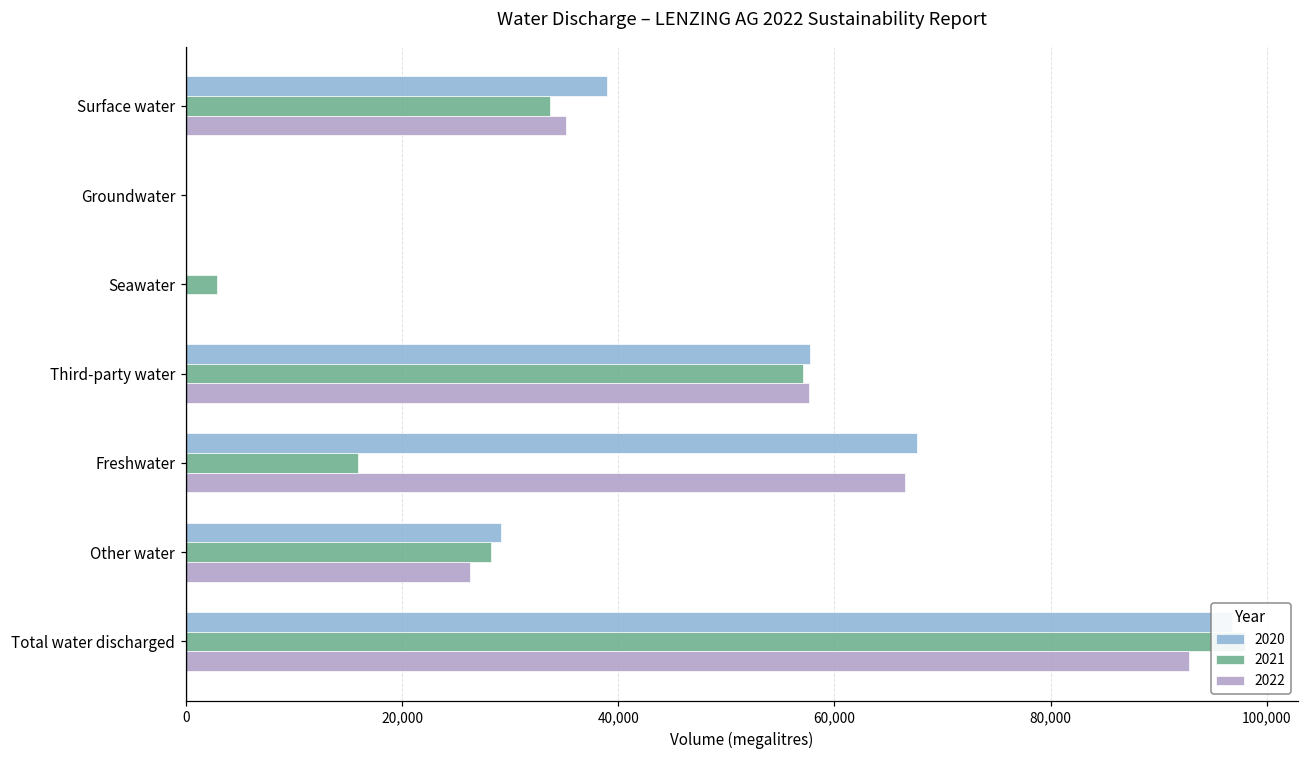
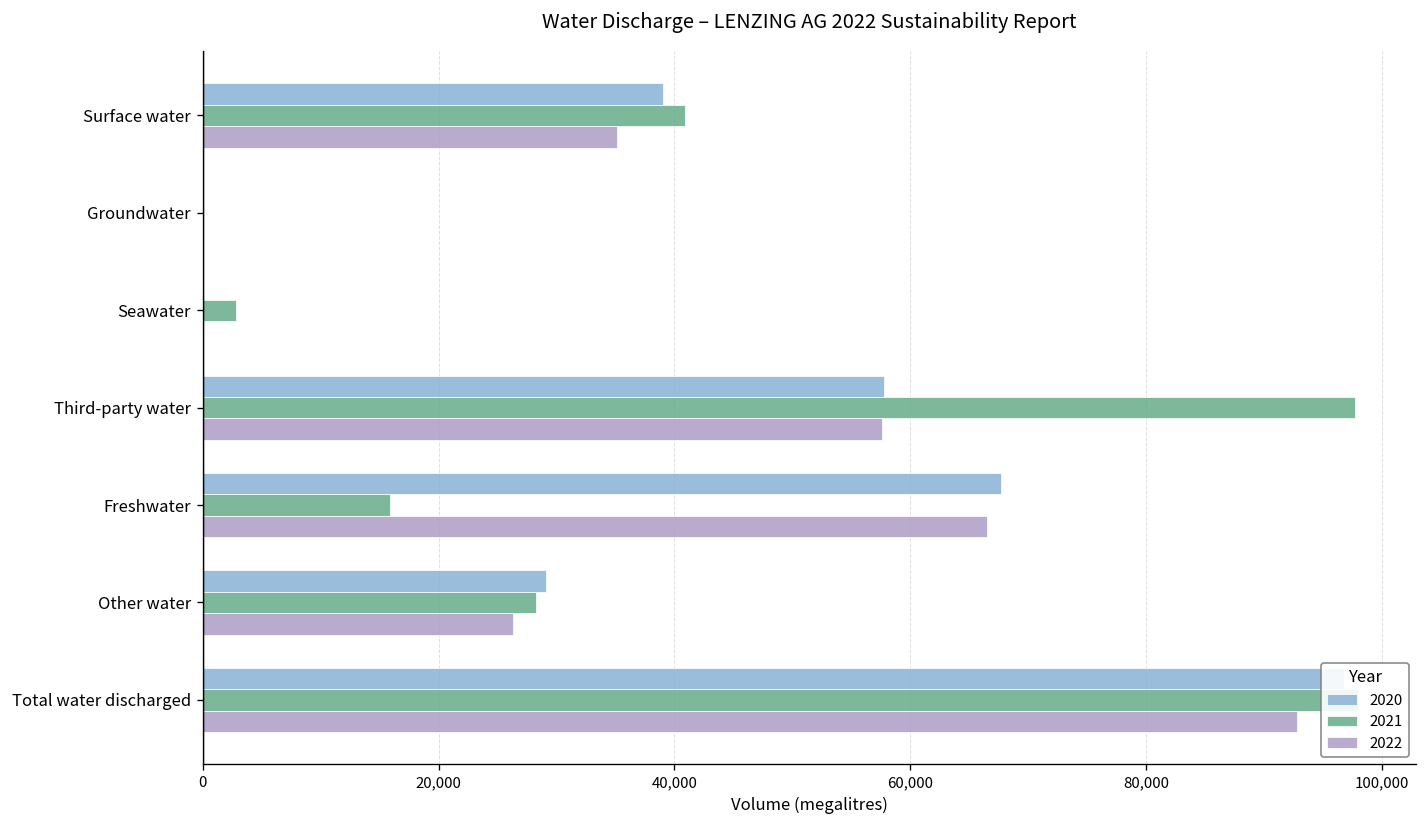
2021, Surface water: 34,000 -> 41,000
2021, Third-party water: 57,000 -> 98,000
